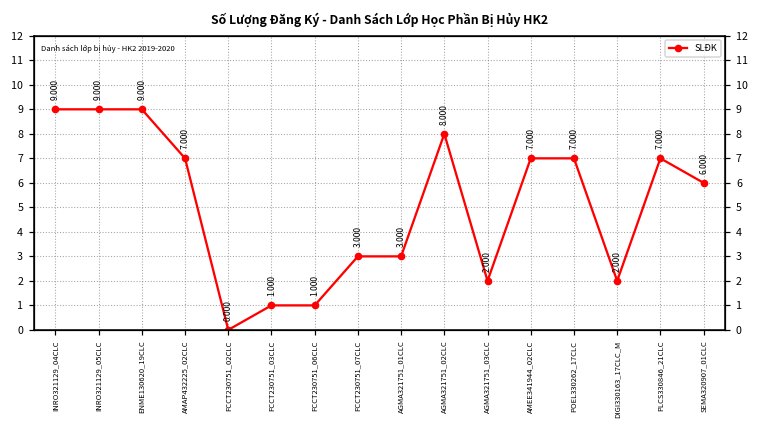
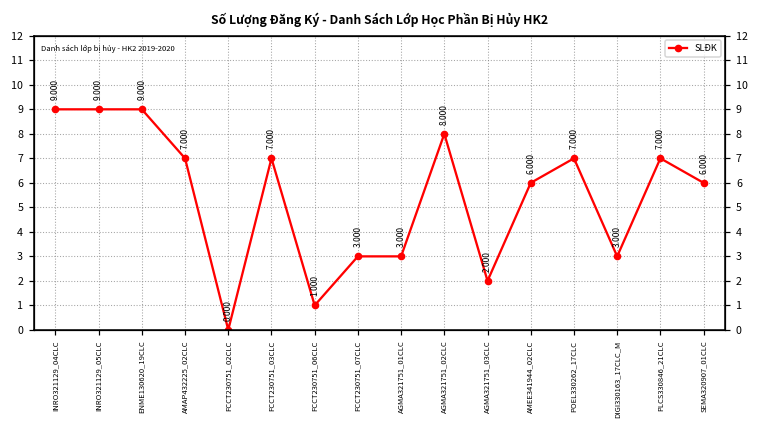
FCCT230751_03CLC: 1.000 -> 7.000
AMEE341944_02CLC: 7.000 -> 6.000
DIGI330163_17CLC_M: 2.000 -> 3.000
